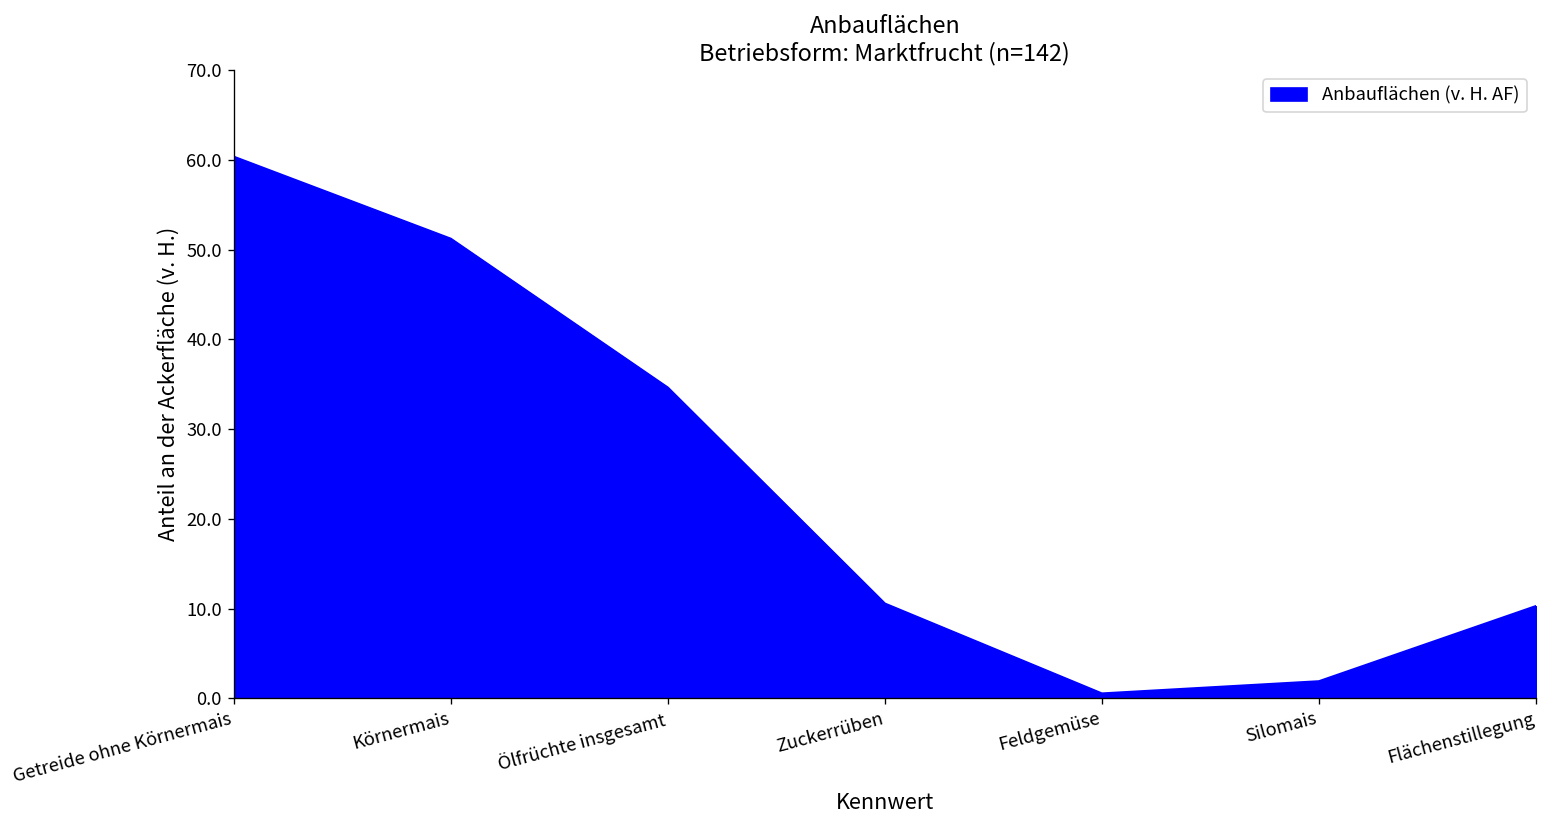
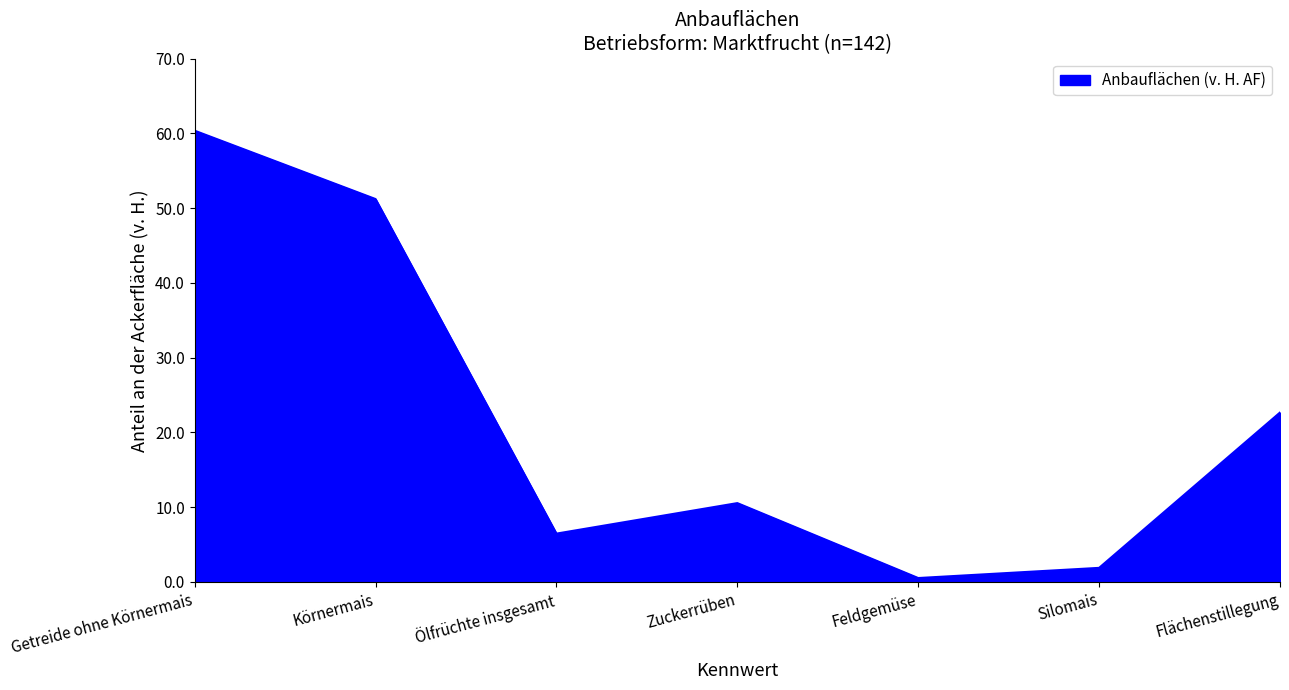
Ölfrüchte insgesamt: 35 -> 6
Flächenstillegung: 10 -> 23
